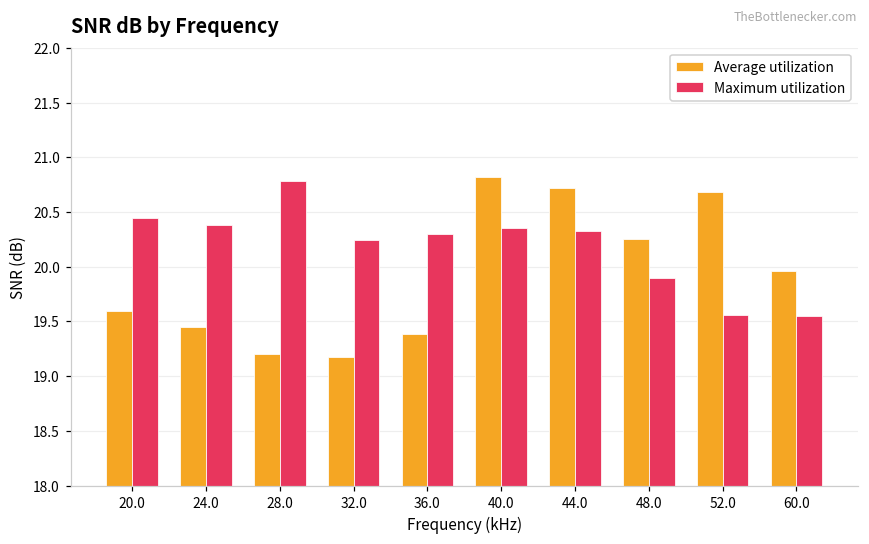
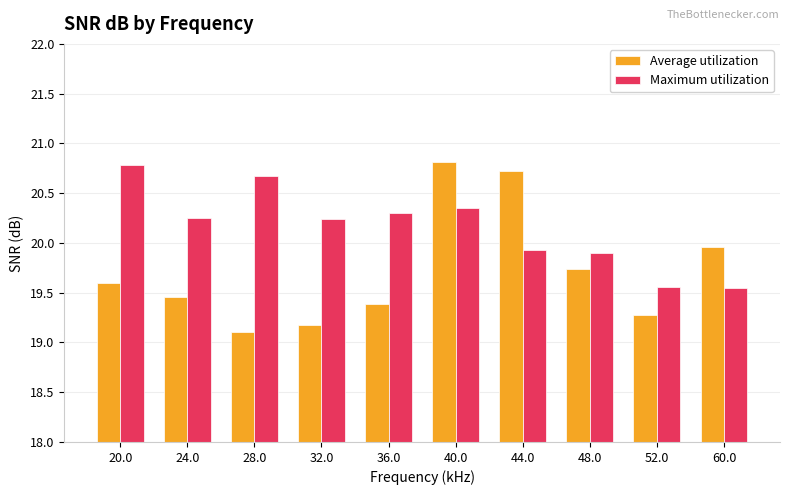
Maximum utilization, 20.0: 20.4 -> 20.8
Maximum utilization, 24.0: 20.4 -> 20.2
Average utilization, 28.0: 19.2 -> 19.1
Maximum utilization, 28.0: 20.8 -> 20.7
Maximum utilization, 44.0: 20.3 -> 19.9
Average utilization, 48.0: 20.2 -> 19.7
Average utilization, 52.0: 20.7 -> 19.3
